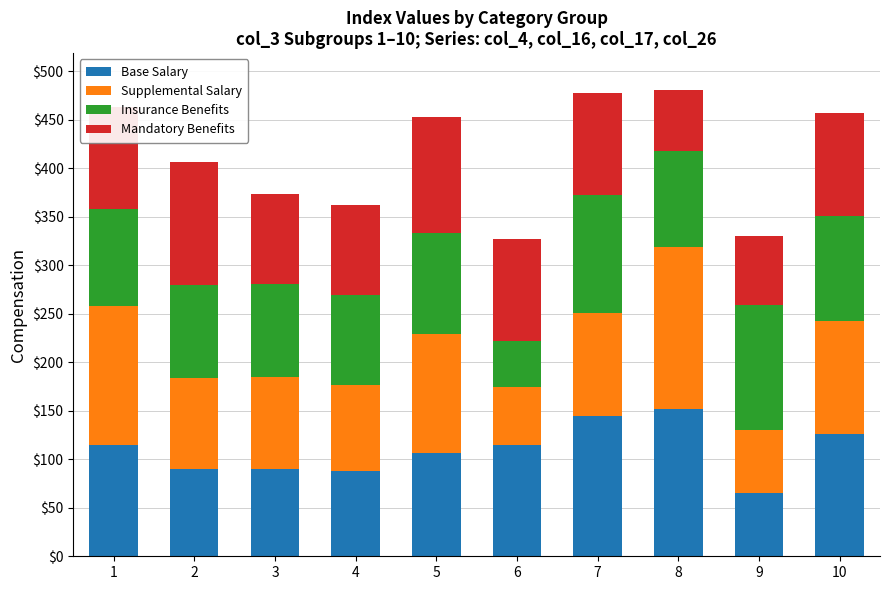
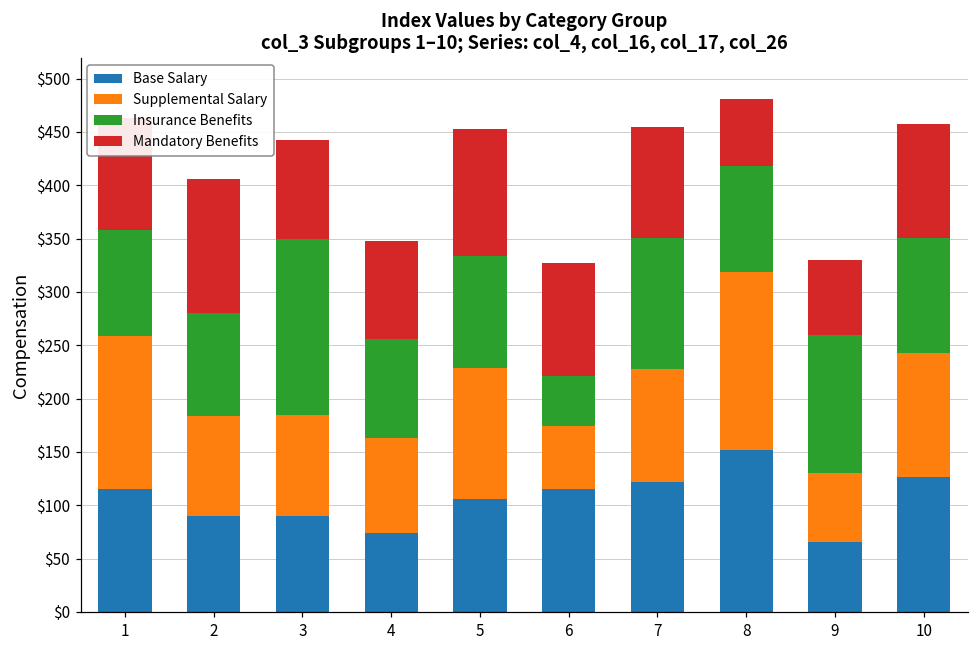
Insurance Benefits, 3: $100 -> $170
Base Salary, 4: $90 -> $70
Base Salary, 7: $140 -> $120
